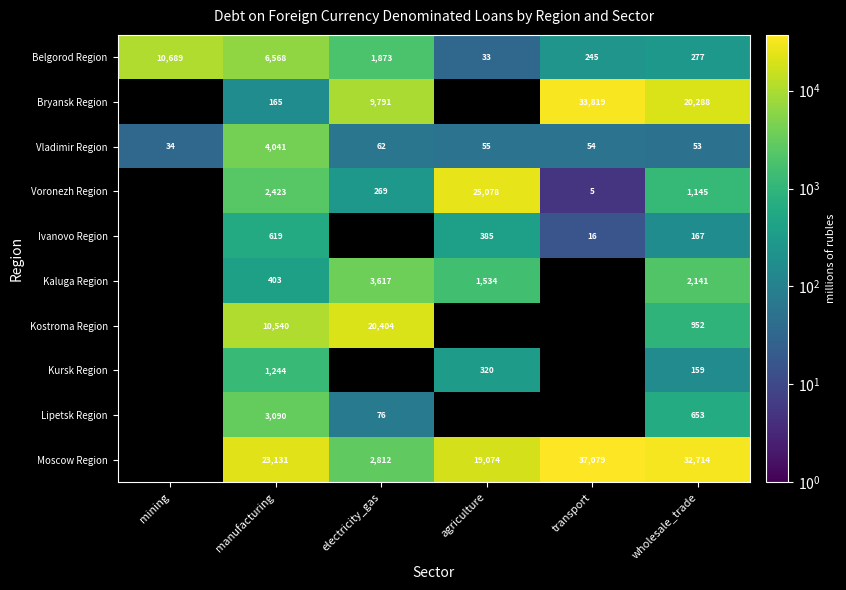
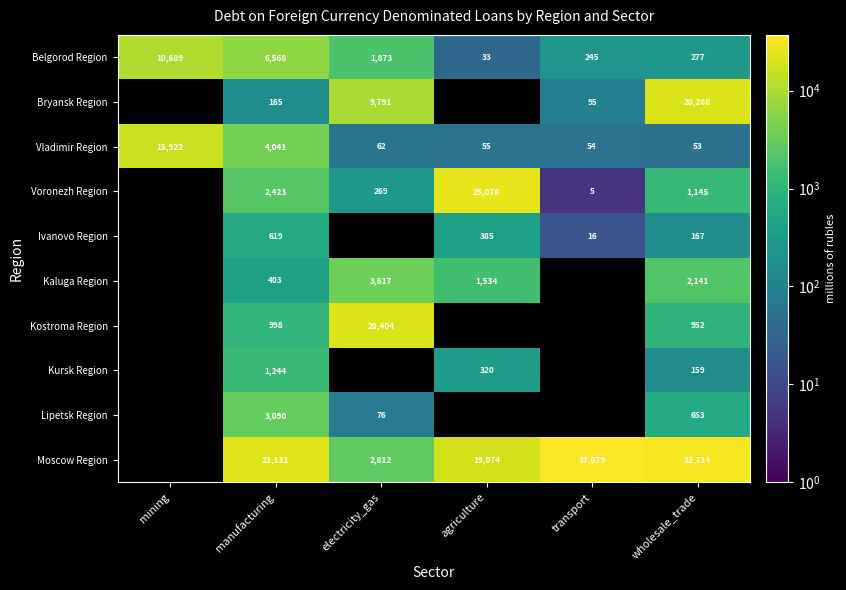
Bryansk Region, transport: 33,819 -> 95
Vladimir Region, mining: 34 -> 15,922
Kostroma Region, manufacturing: 10,540 -> 998
